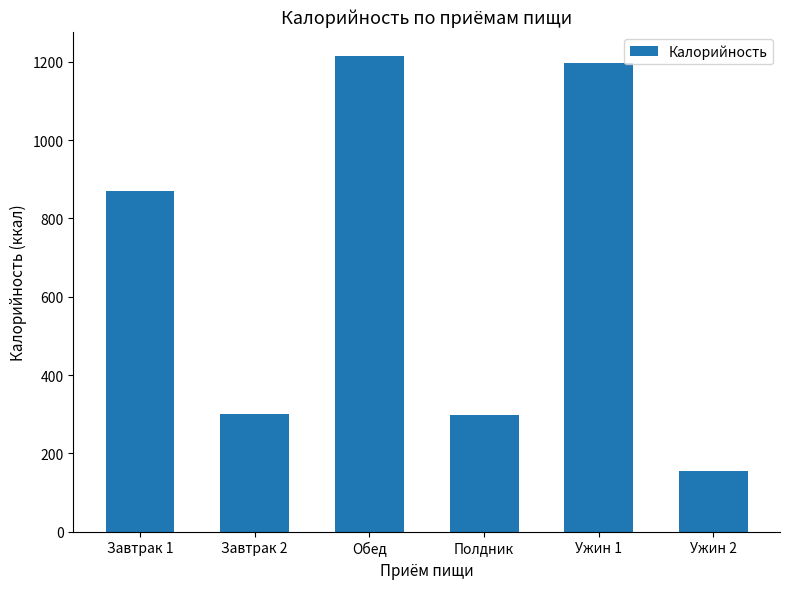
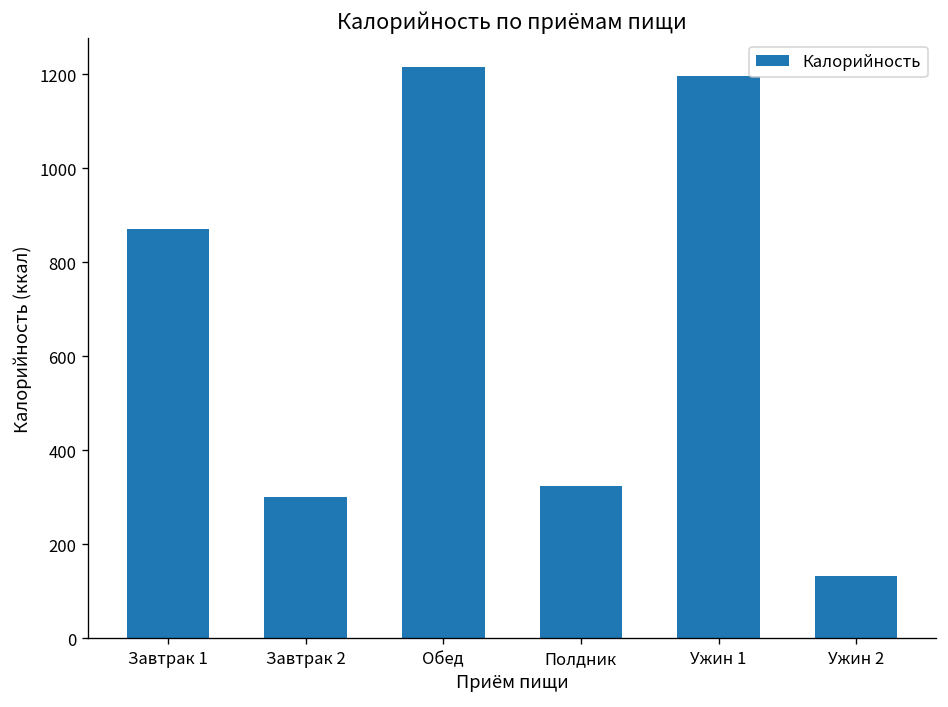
Полдник: 300 -> 320
Ужин 2: 160 -> 130
